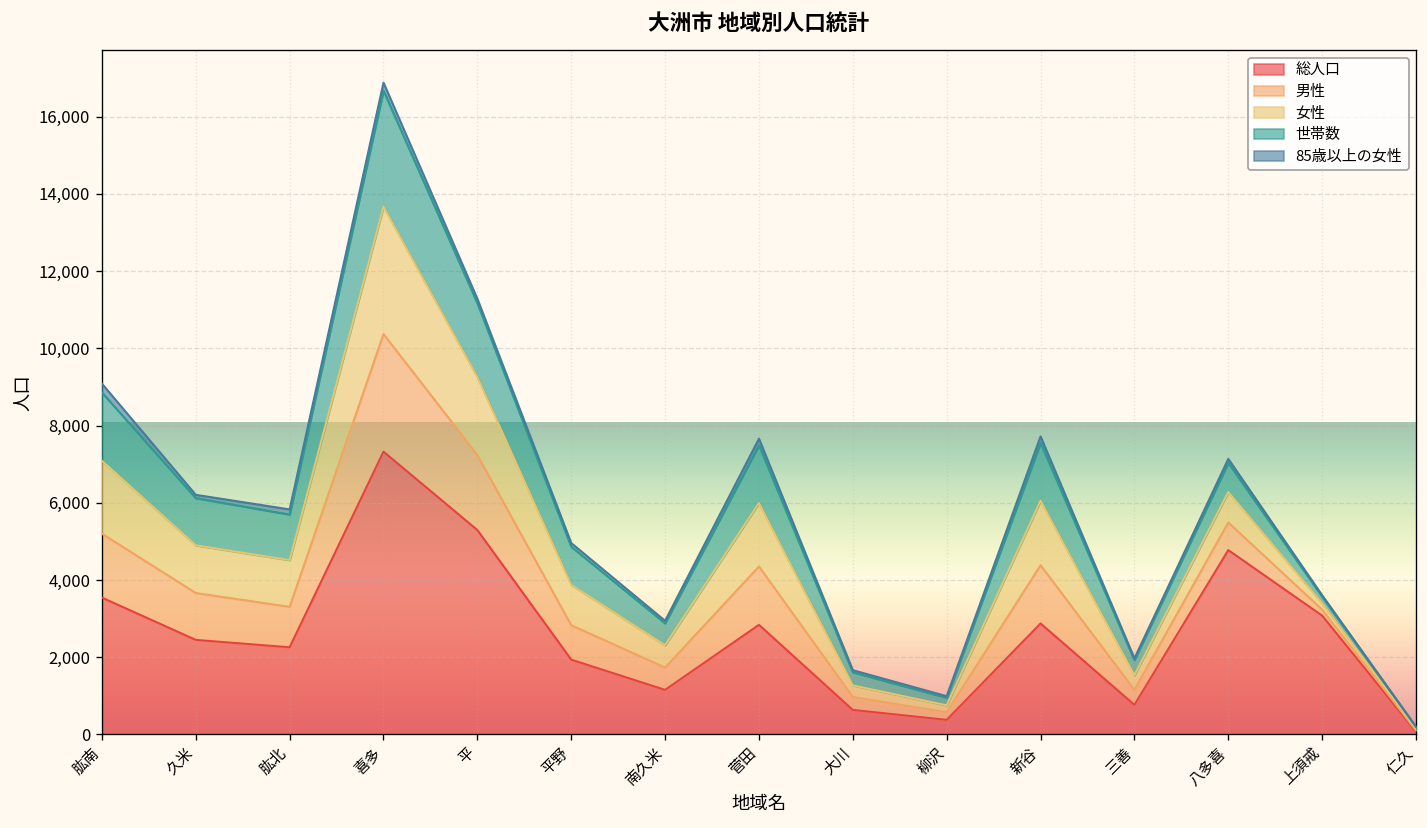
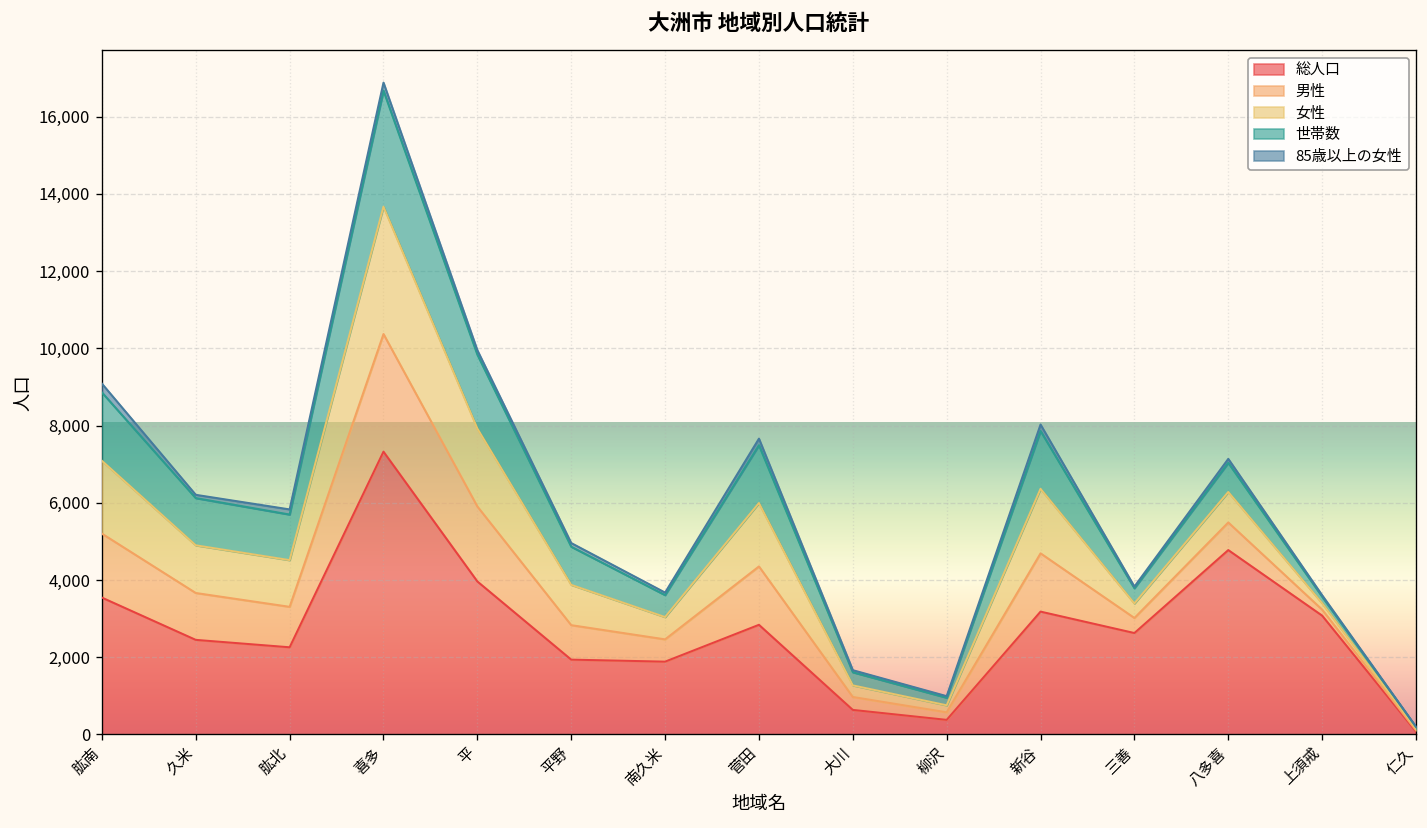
総人口, 平: 5,300 -> 4,000
総人口, 南久米: 1,200 -> 1,900
総人口, 新谷: 2,900 -> 3,200
総人口, 三善: 800 -> 2,600
